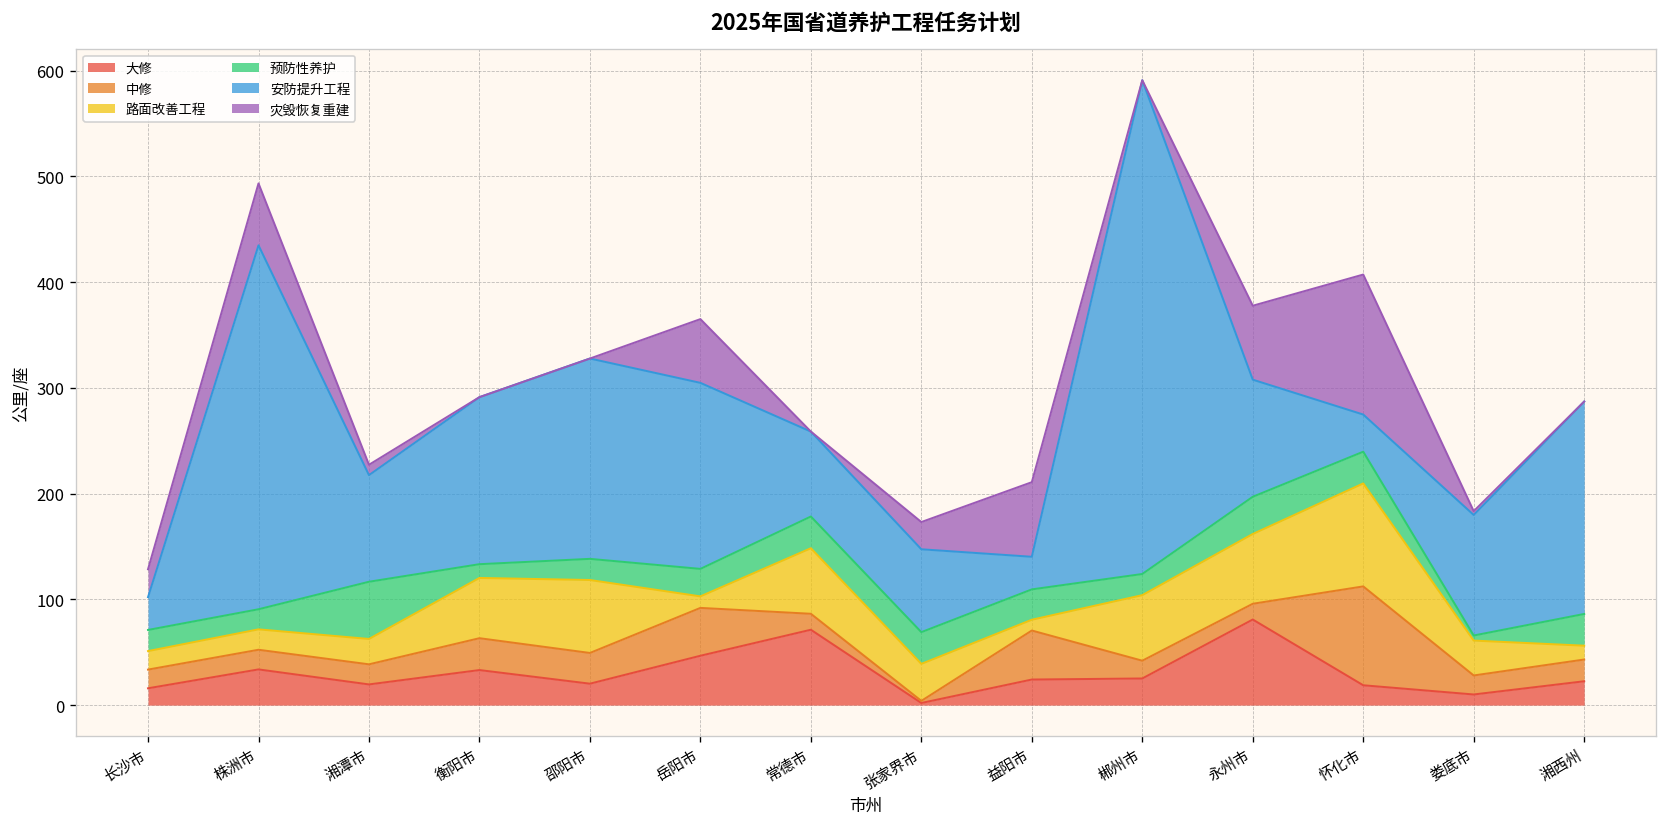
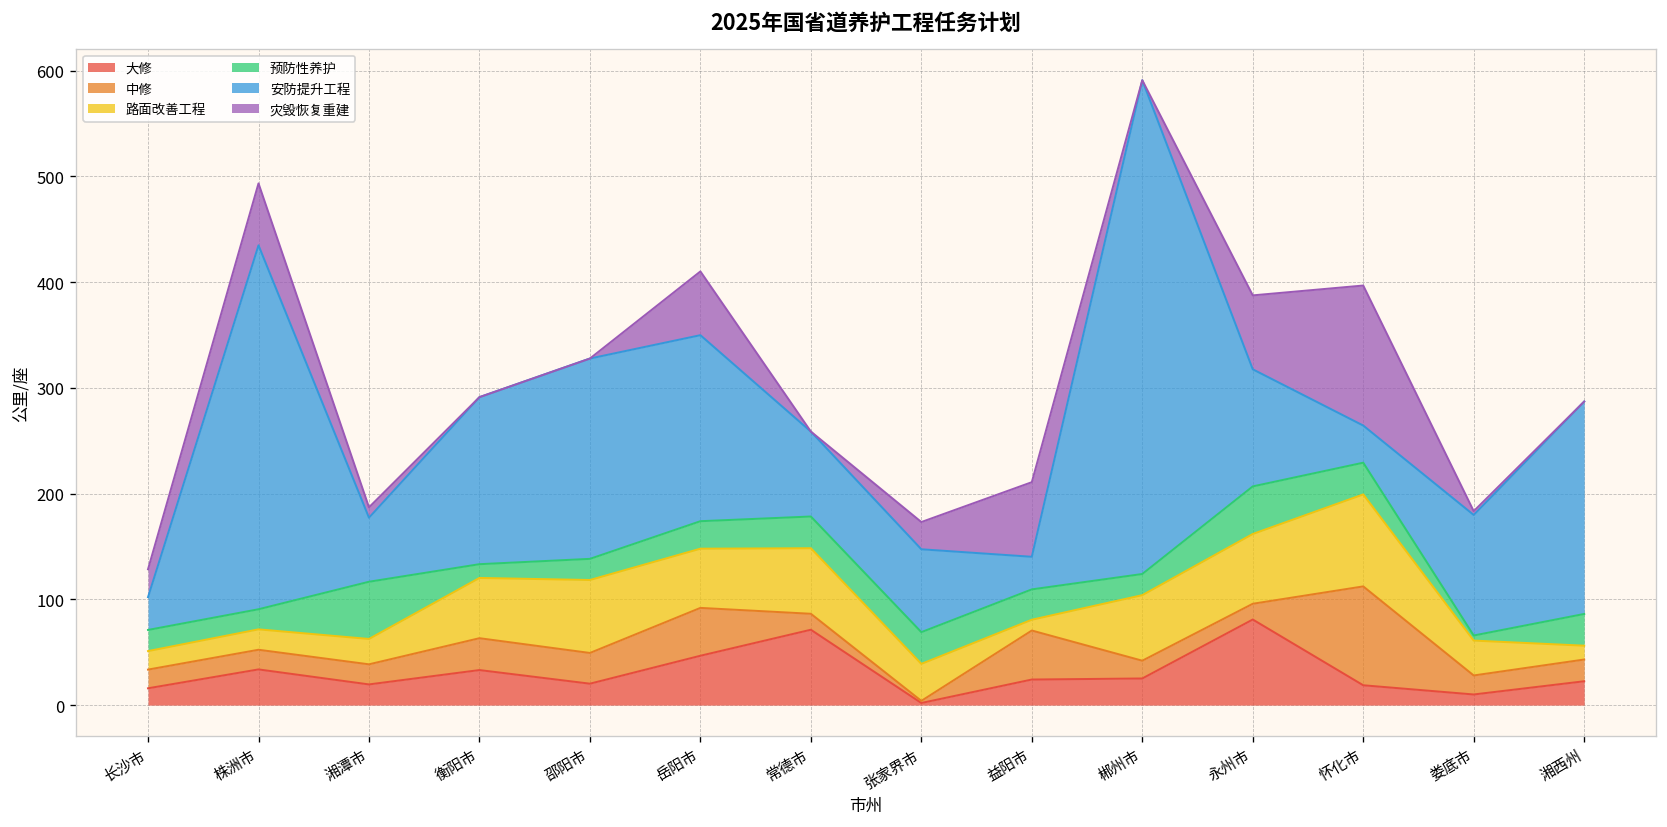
安防提升工程, 湘潭市: 100 -> 60
路面改善工程, 岳阳市: 10 -> 60
预防性养护, 永州市: 40 -> 50
路面改善工程, 怀化市: 100 -> 90
